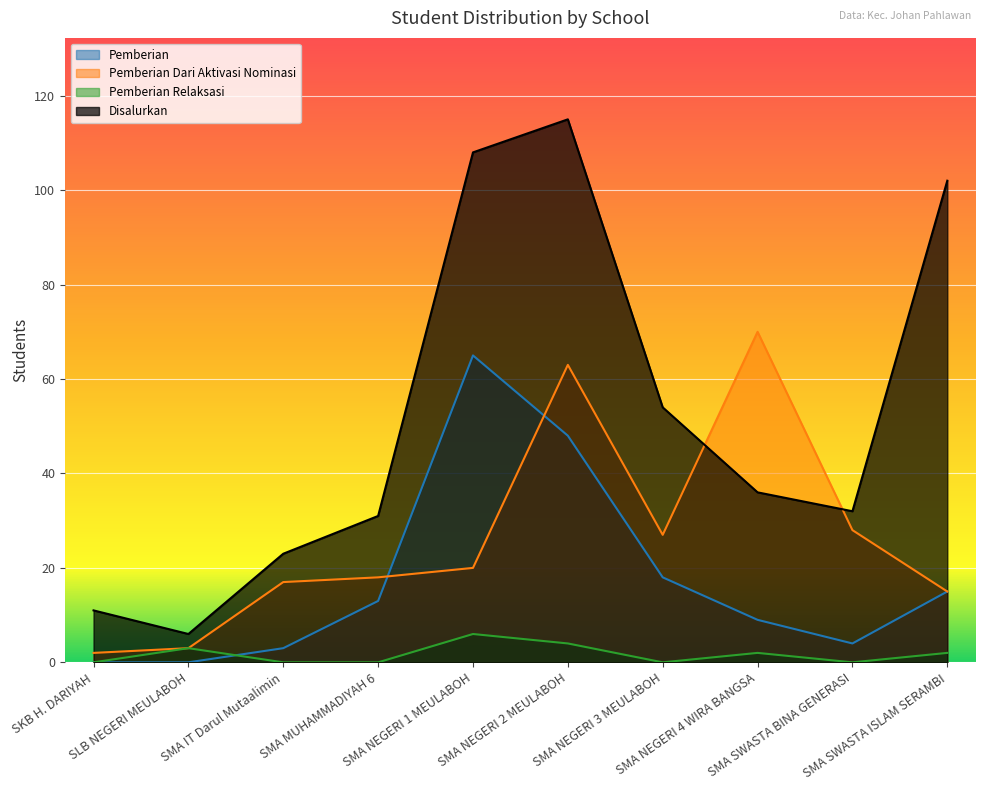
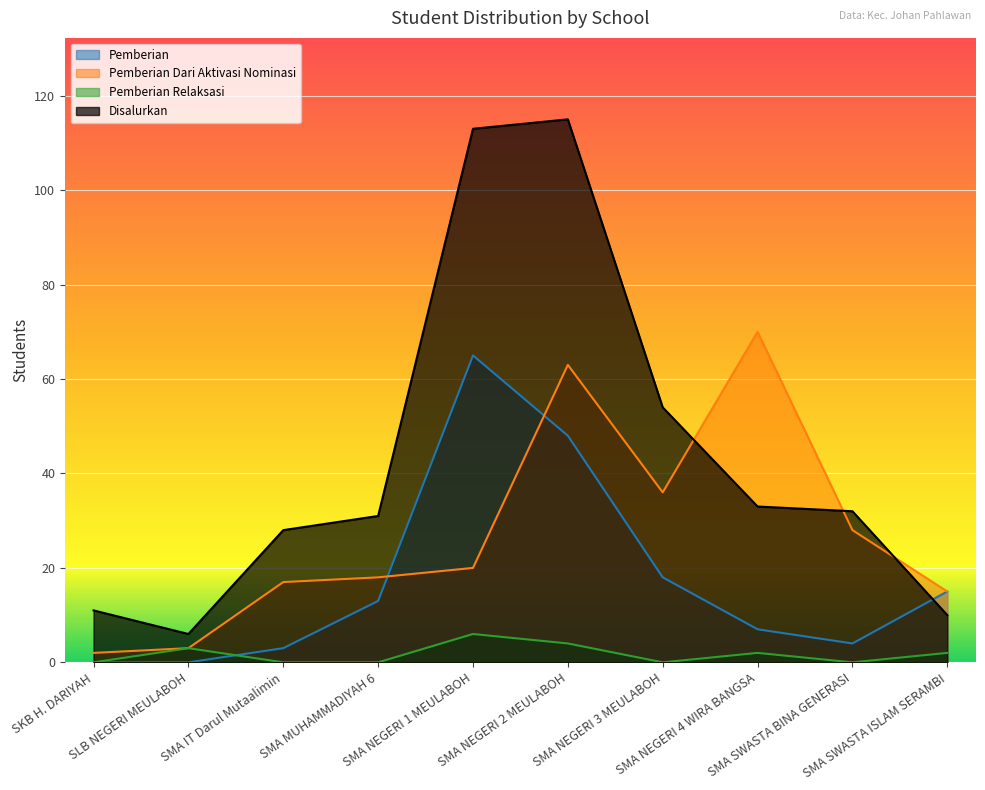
Disalurkan, SMA IT Darul Mutaalimin: 23 -> 28
Disalurkan, SMA NEGERI 1 MEULABOH: 108 -> 113
Pemberian Dari Aktivasi Nominasi, SMA NEGERI 3 MEULABOH: 27 -> 36
Pemberian, SMA NEGERI 4 WIRA BANGSA: 9 -> 7
Disalurkan, SMA NEGERI 4 WIRA BANGSA: 36 -> 33
Disalurkan, SMA SWASTA ISLAM SERAMBI: 102 -> 10
